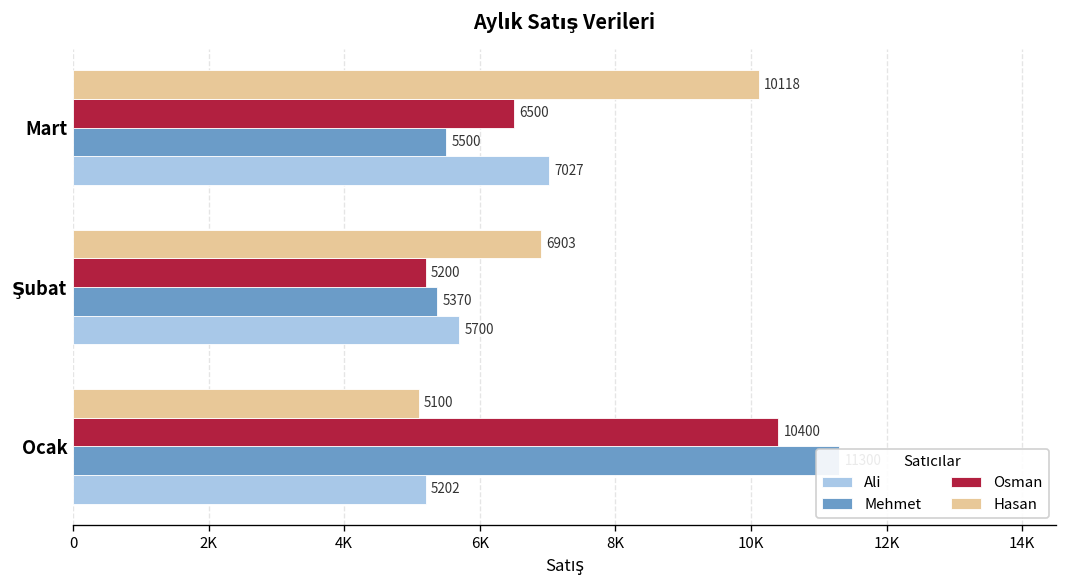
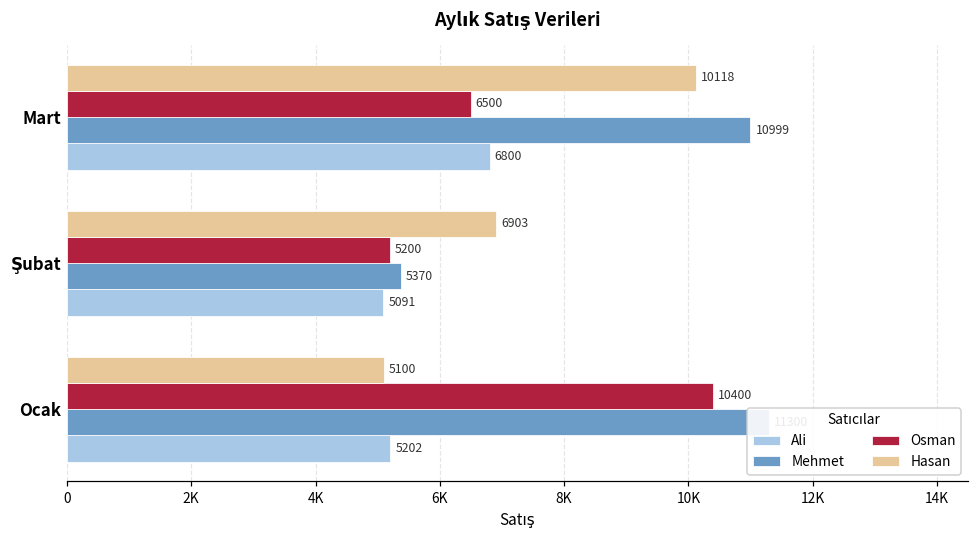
Mehmet, Mart: 5500 -> 10999
Ali, Mart: 7027 -> 6800
Ali, Şubat: 5700 -> 5091
